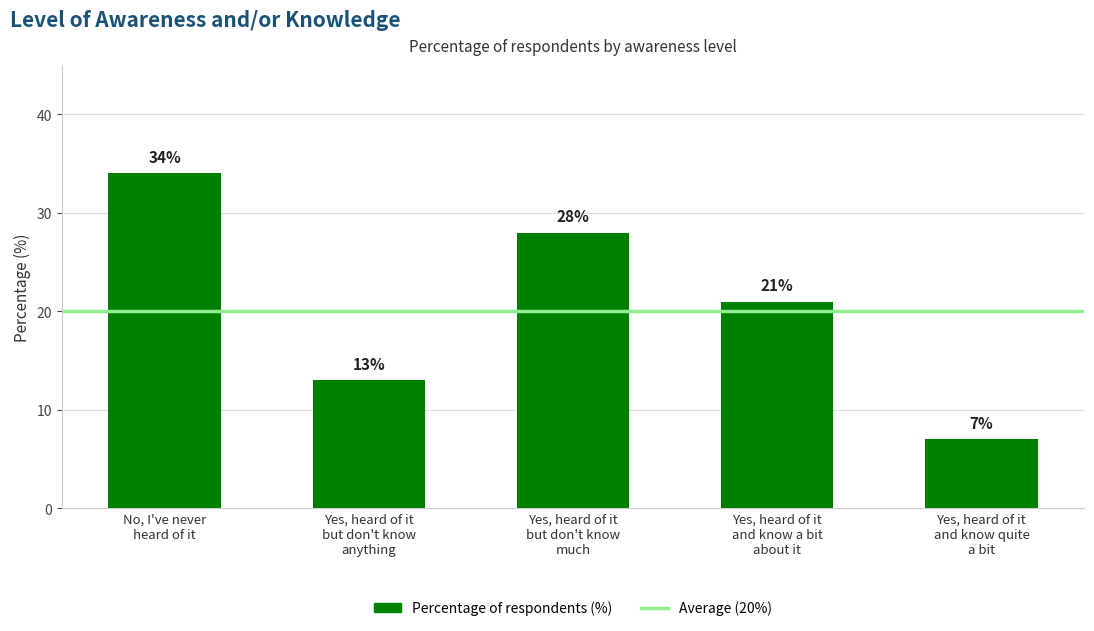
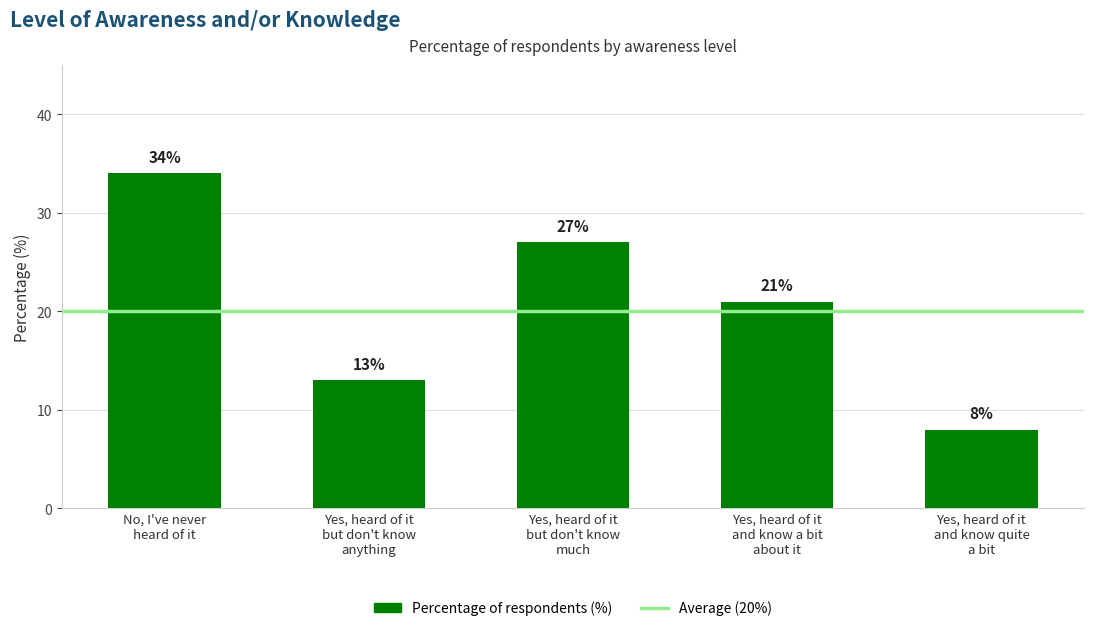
Yes, heard of it but don't know much: 28% -> 27%
Yes, heard of it and know quite a bit: 7% -> 8%
